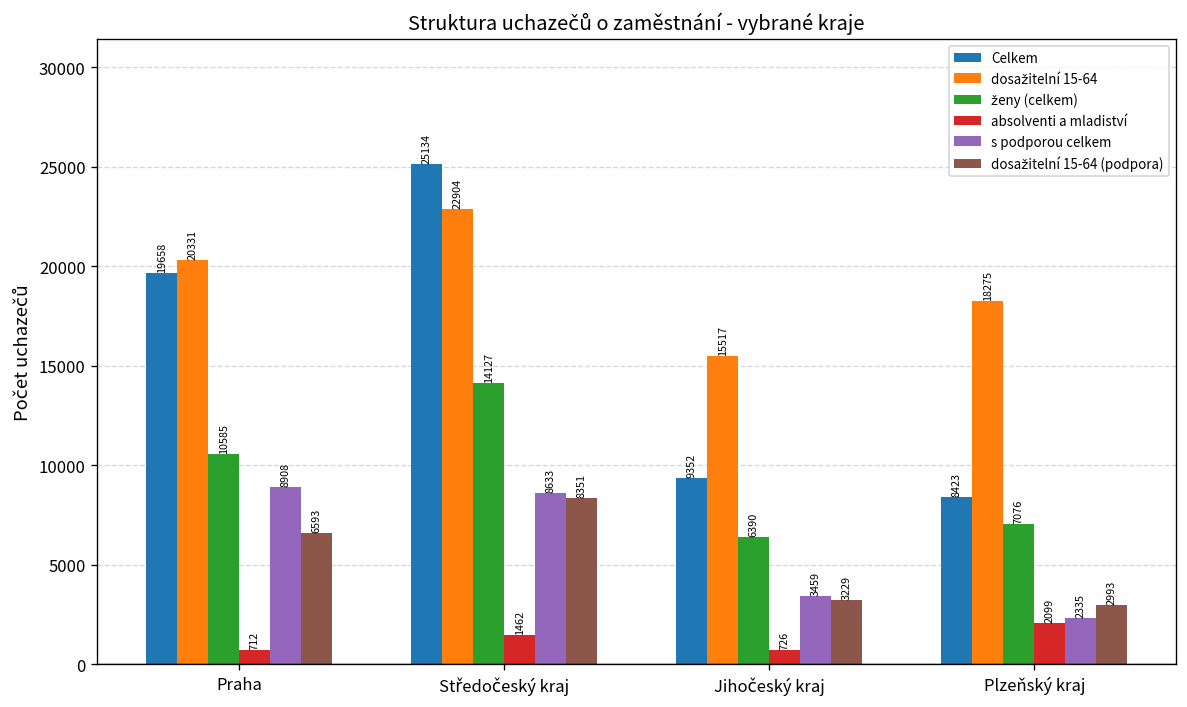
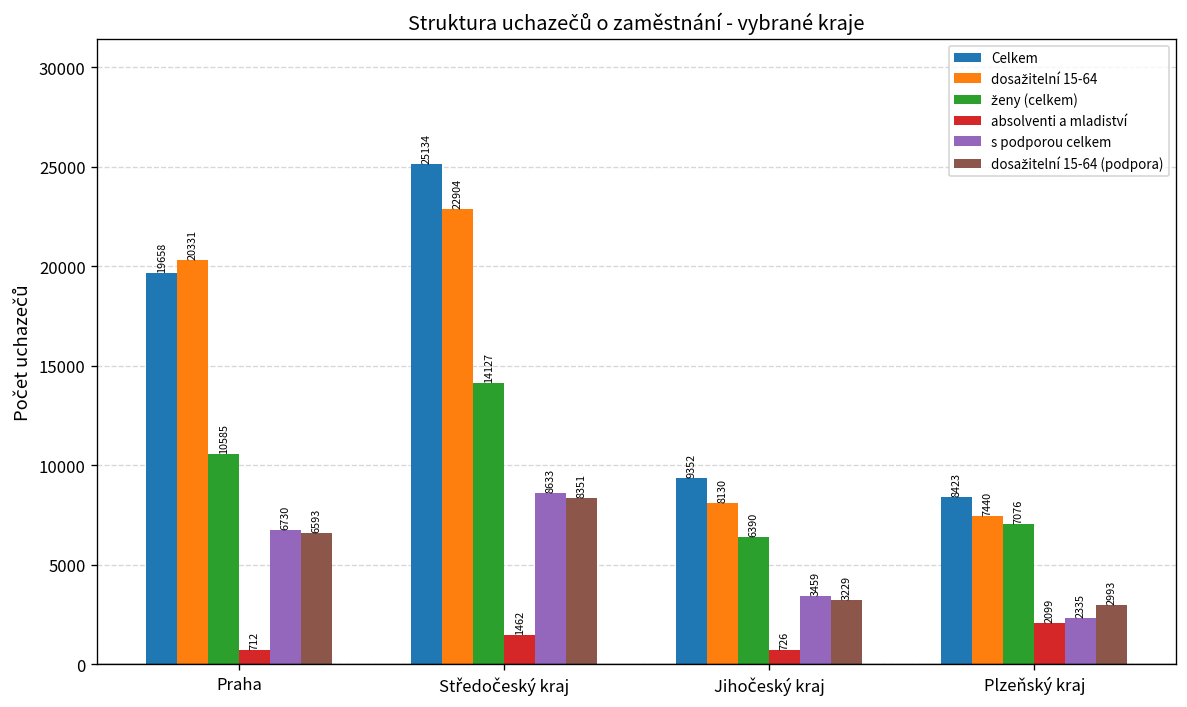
s podporou celkem, Praha: 8908 -> 6730
dosažitelní 15-64, Jihočeský kraj: 15517 -> 8130
dosažitelní 15-64, Plzeňský kraj: 18275 -> 7440
